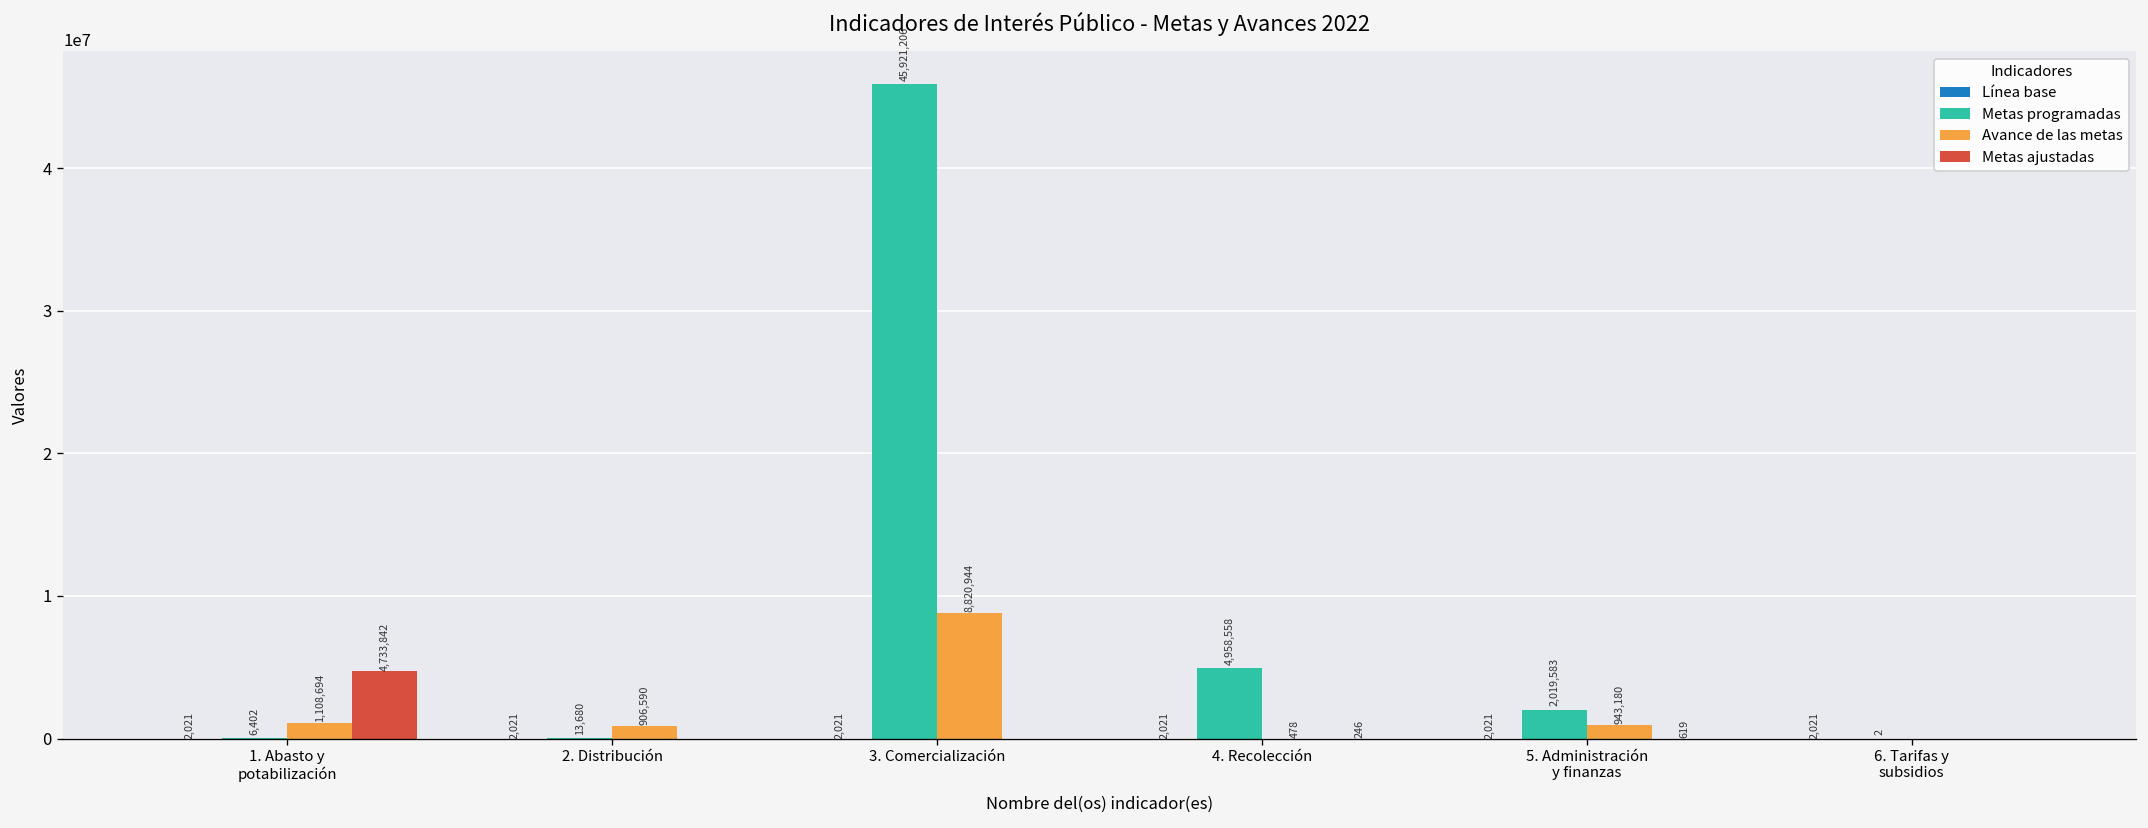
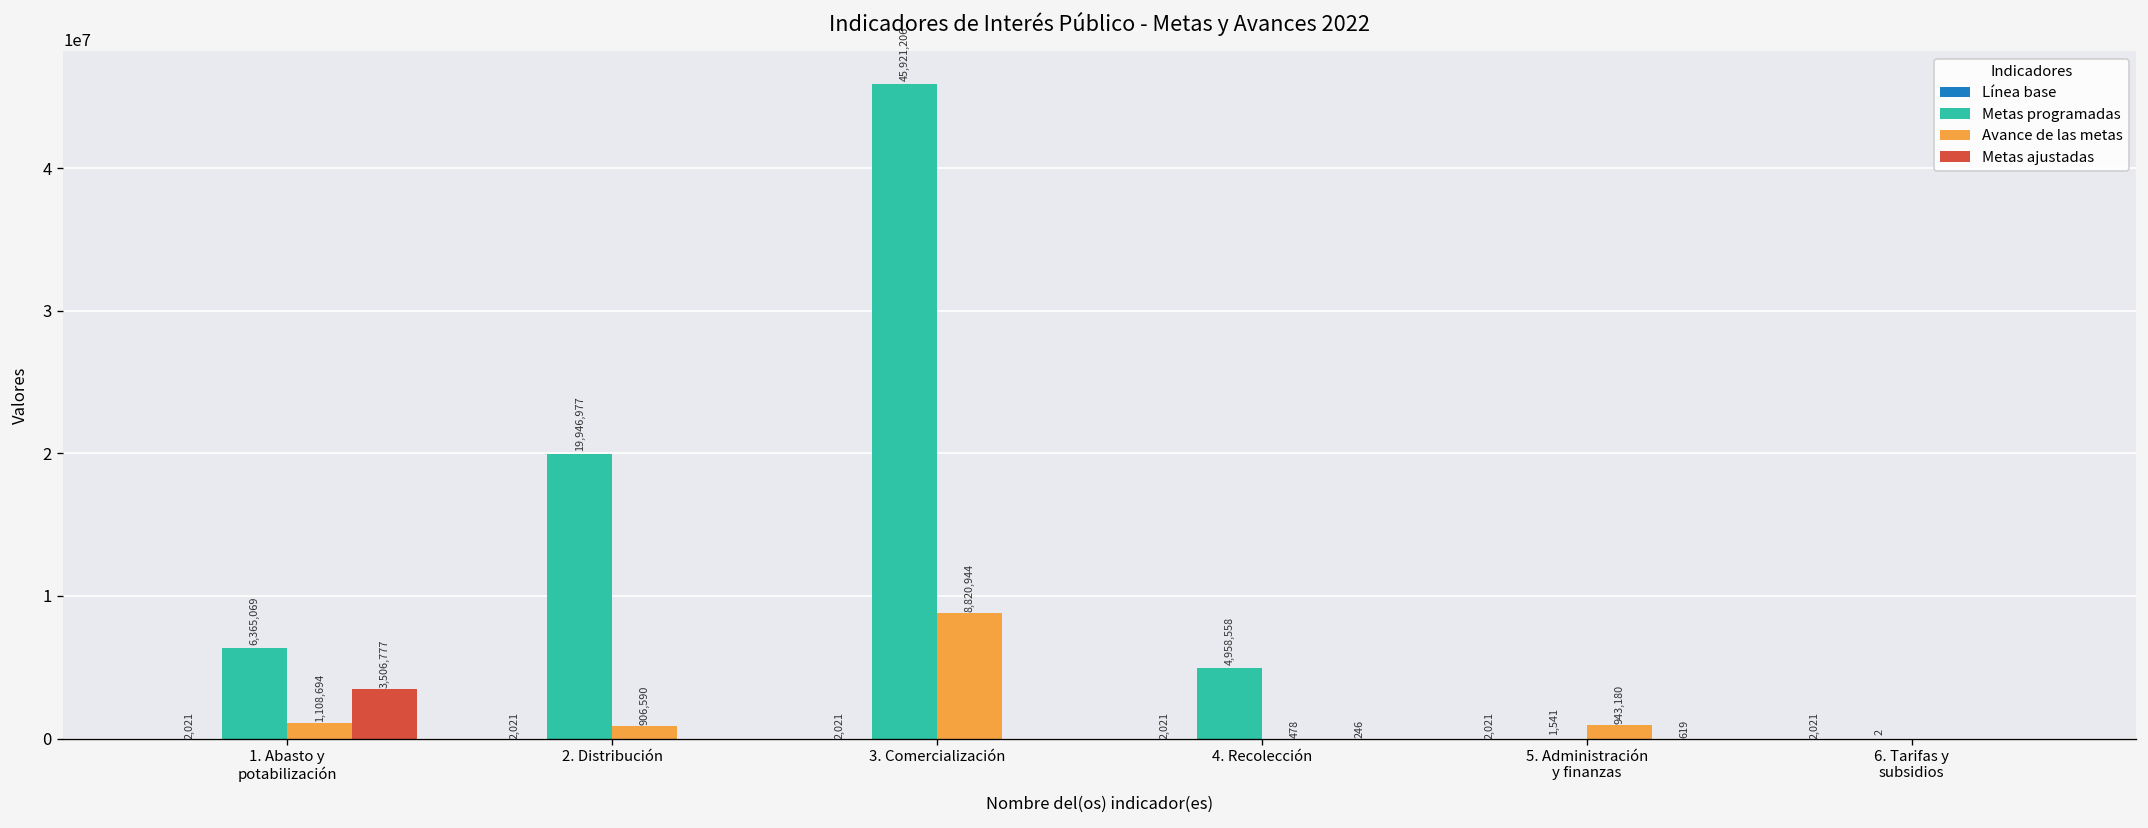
Metas programadas, 1. Abasto y potabilización: 6,402 -> 6,365,069
Metas ajustadas, 1. Abasto y potabilización: 4,733,842 -> 3,506,777
Metas programadas, 2. Distribución: 13,680 -> 19,946,977
Metas programadas, 5. Administración y finanzas: 2,019,583 -> 1,541
